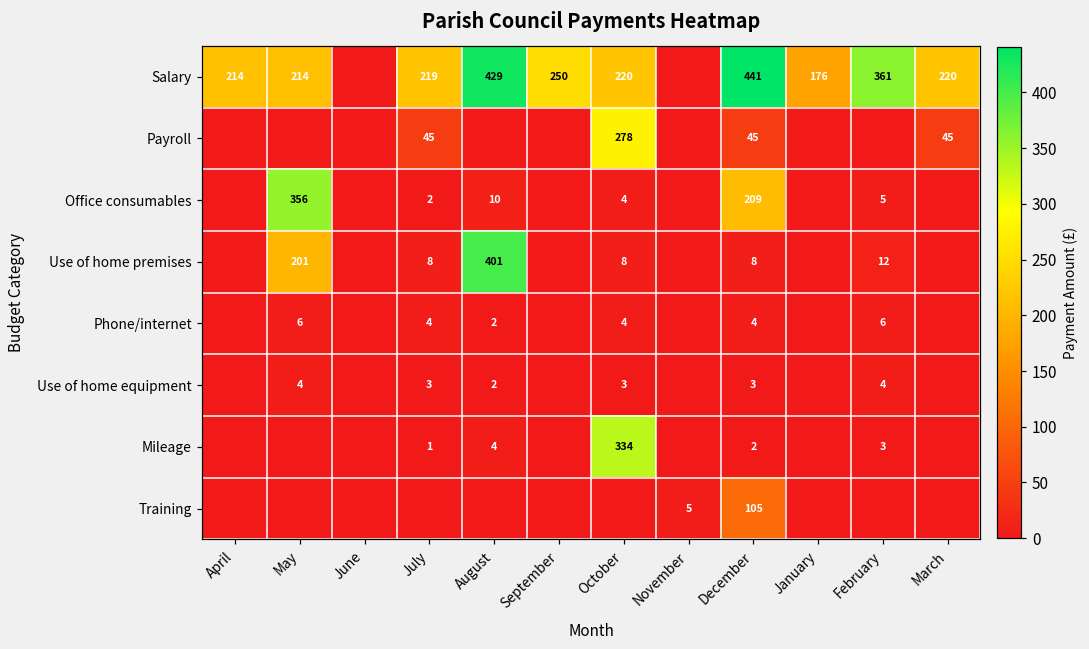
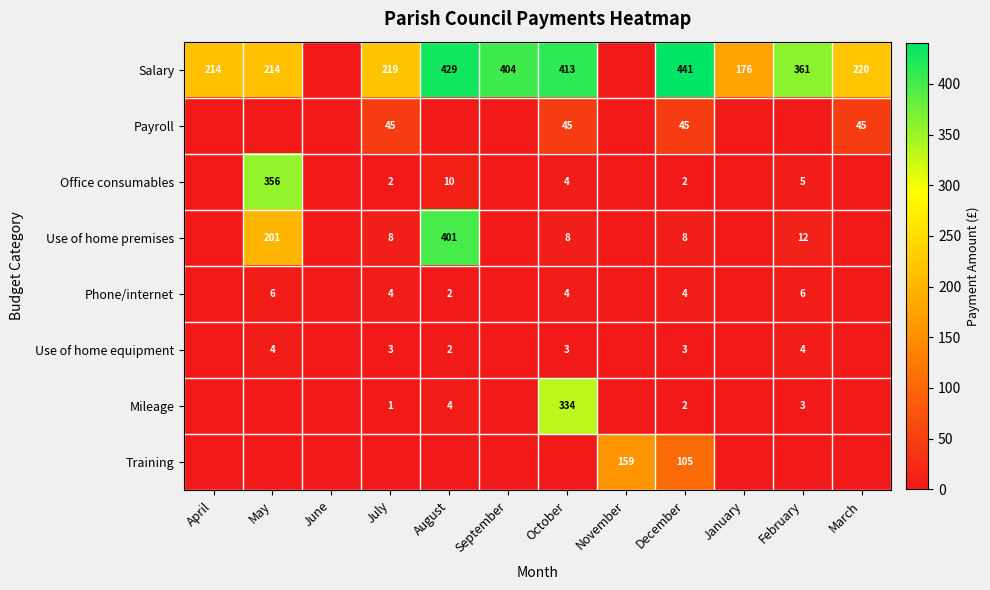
Salary, September: 250 -> 404
Salary, October: 220 -> 413
Payroll, October: 278 -> 45
Office consumables, December: 209 -> 2
Training, November: 5 -> 159
